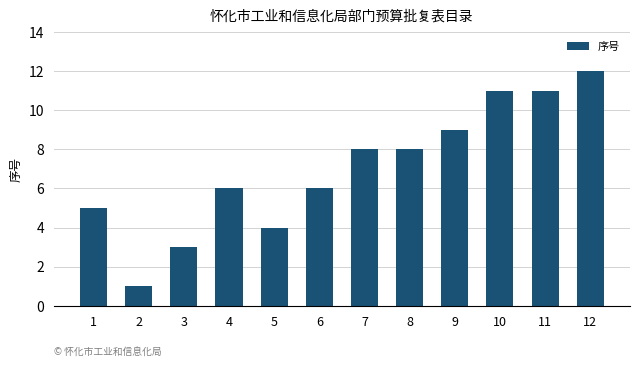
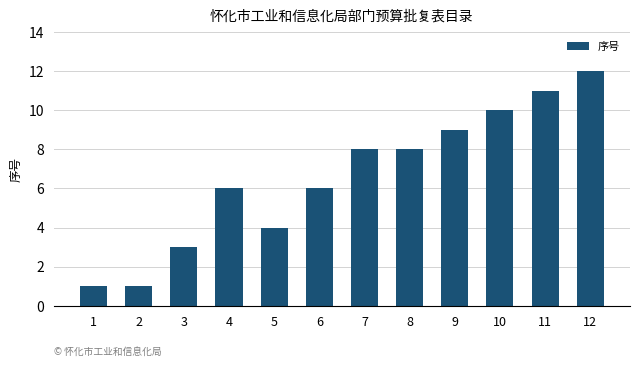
1: 5 -> 1
10: 11 -> 10
